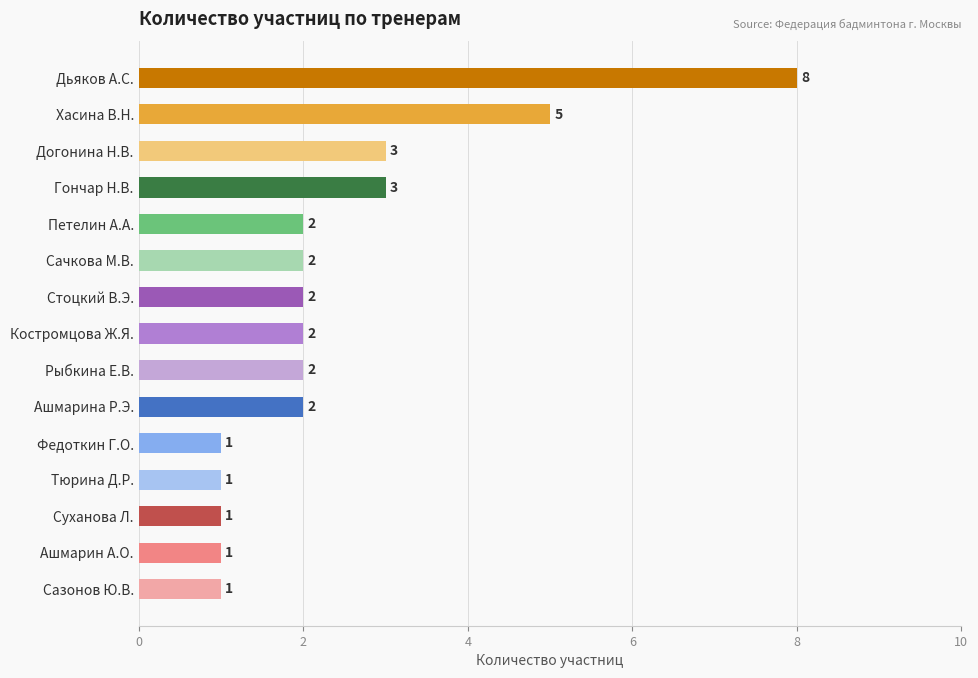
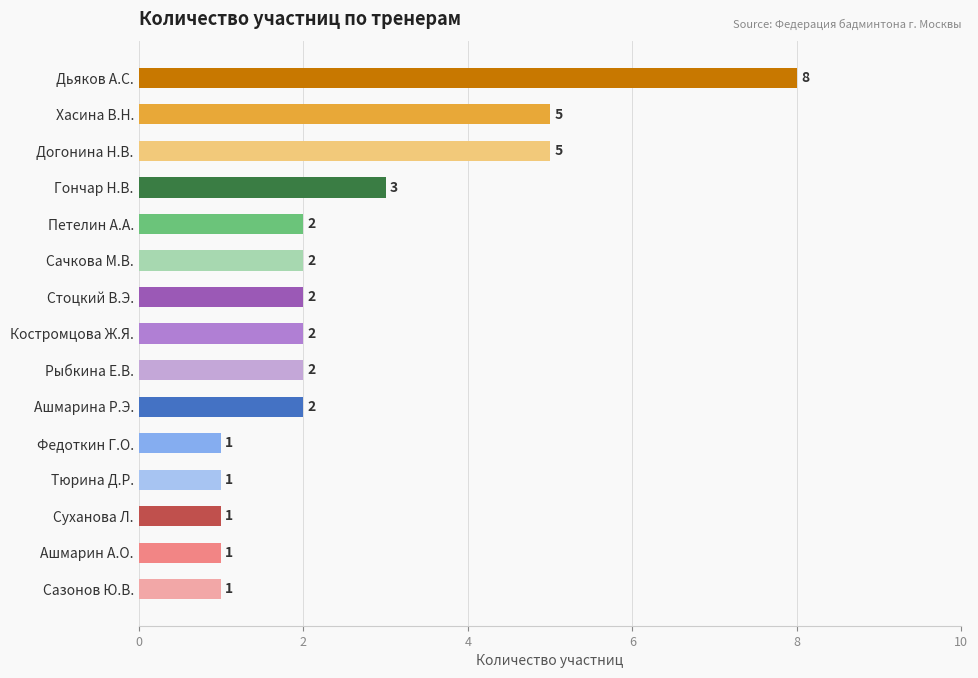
Догонина Н.В.: 3 -> 5
